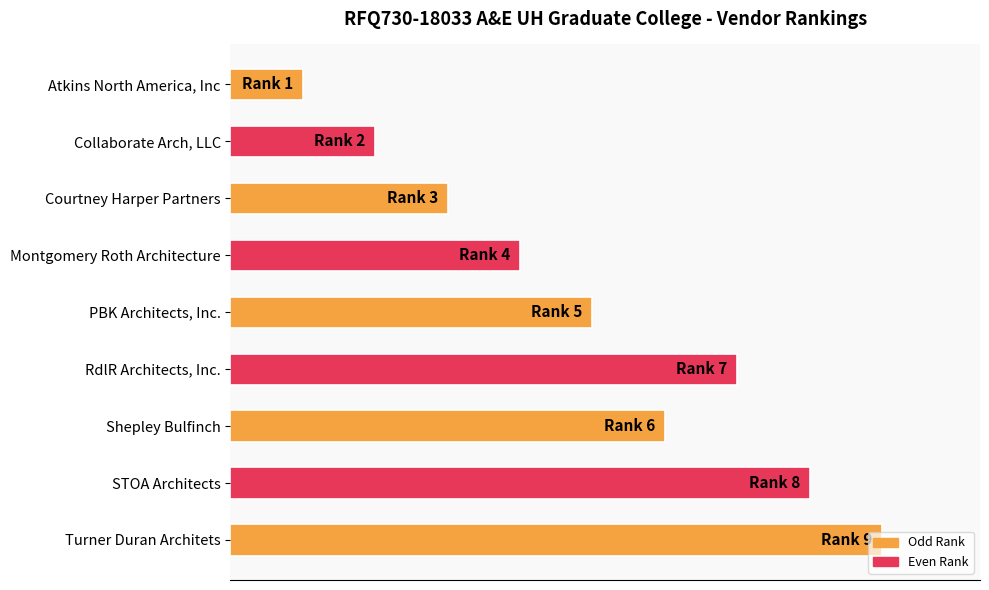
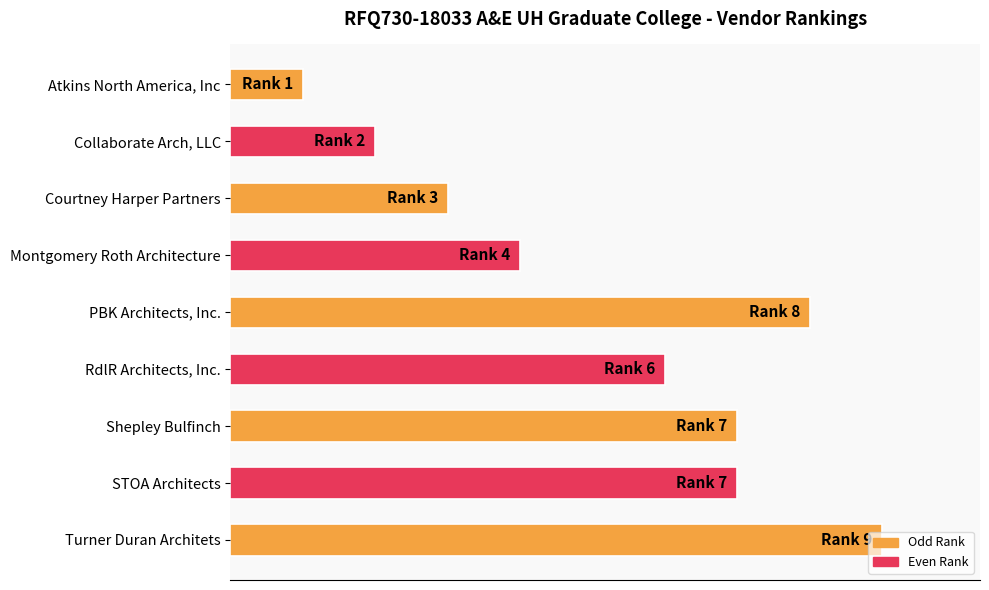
PBK Architects, Inc.: 5 -> 8
RdlR Architects, Inc.: 7 -> 6
Shepley Bulfinch: 6 -> 7
STOA Architects: 8 -> 7
